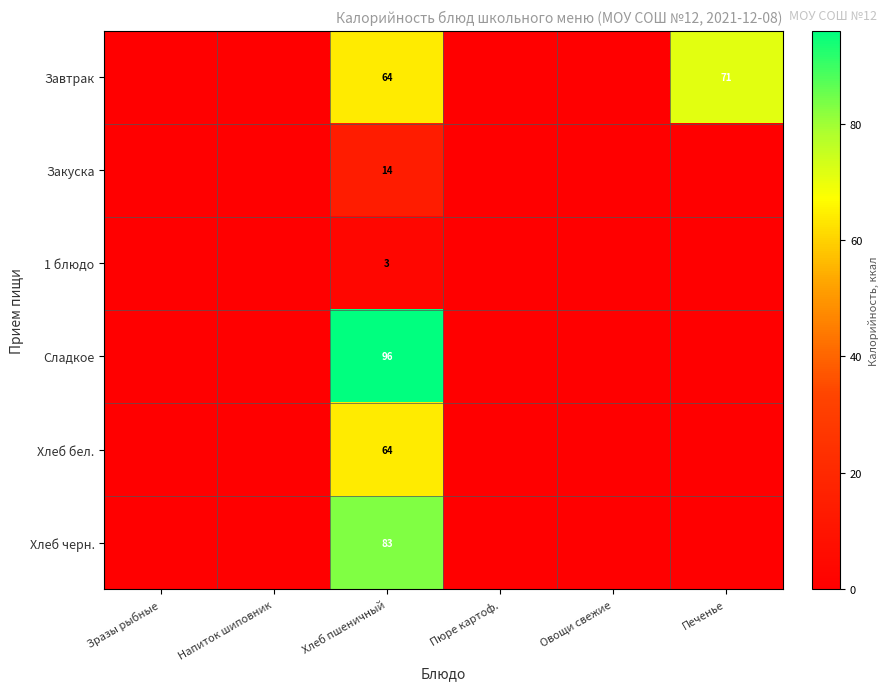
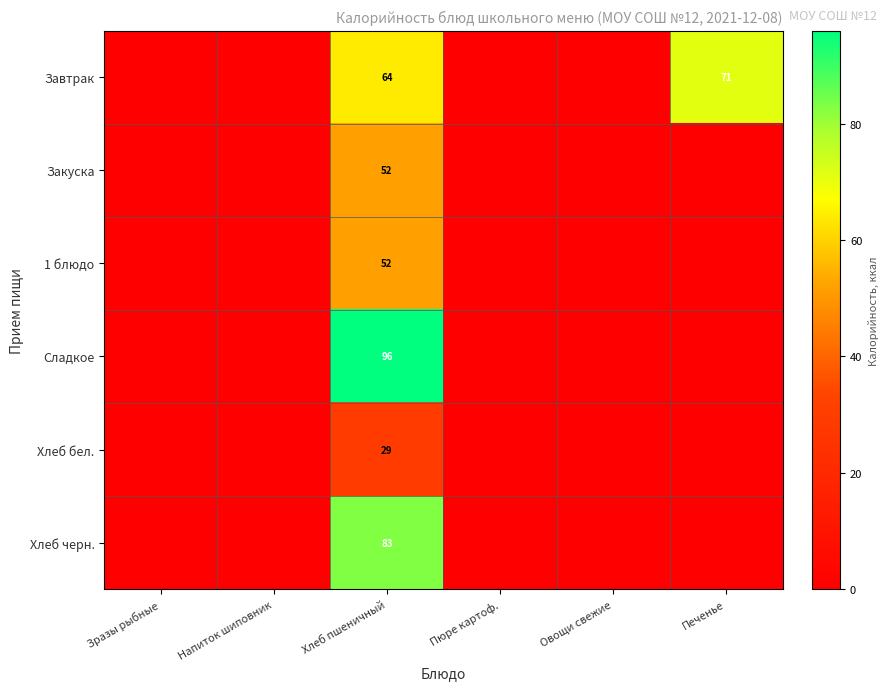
Закуска, Хлеб пшеничный: 14 -> 52
1 блюдо, Хлеб пшеничный: 3 -> 52
Хлеб бел., Хлеб пшеничный: 64 -> 29
